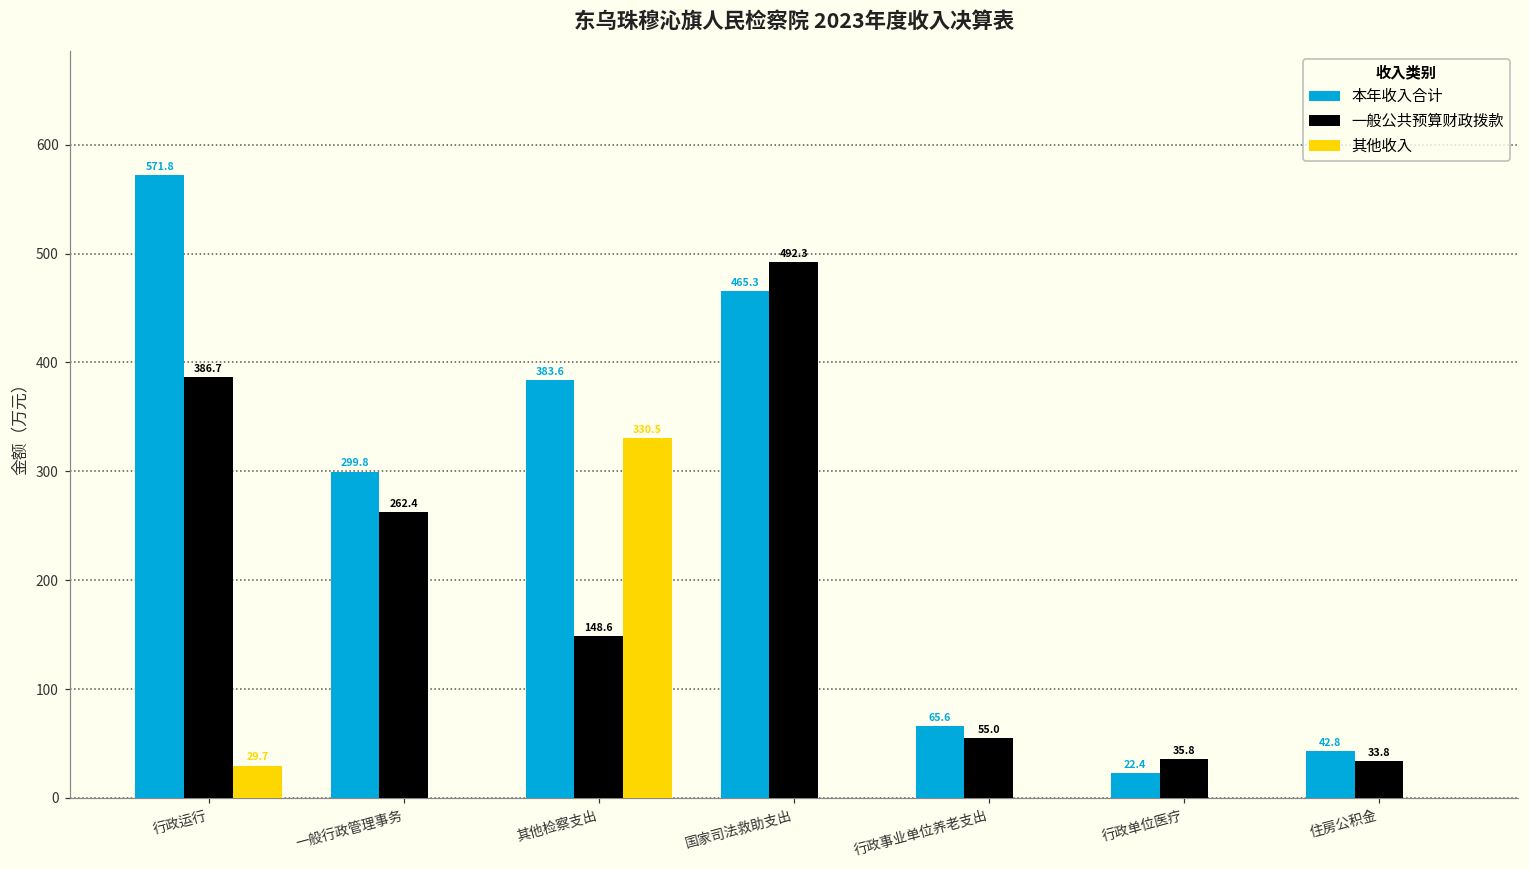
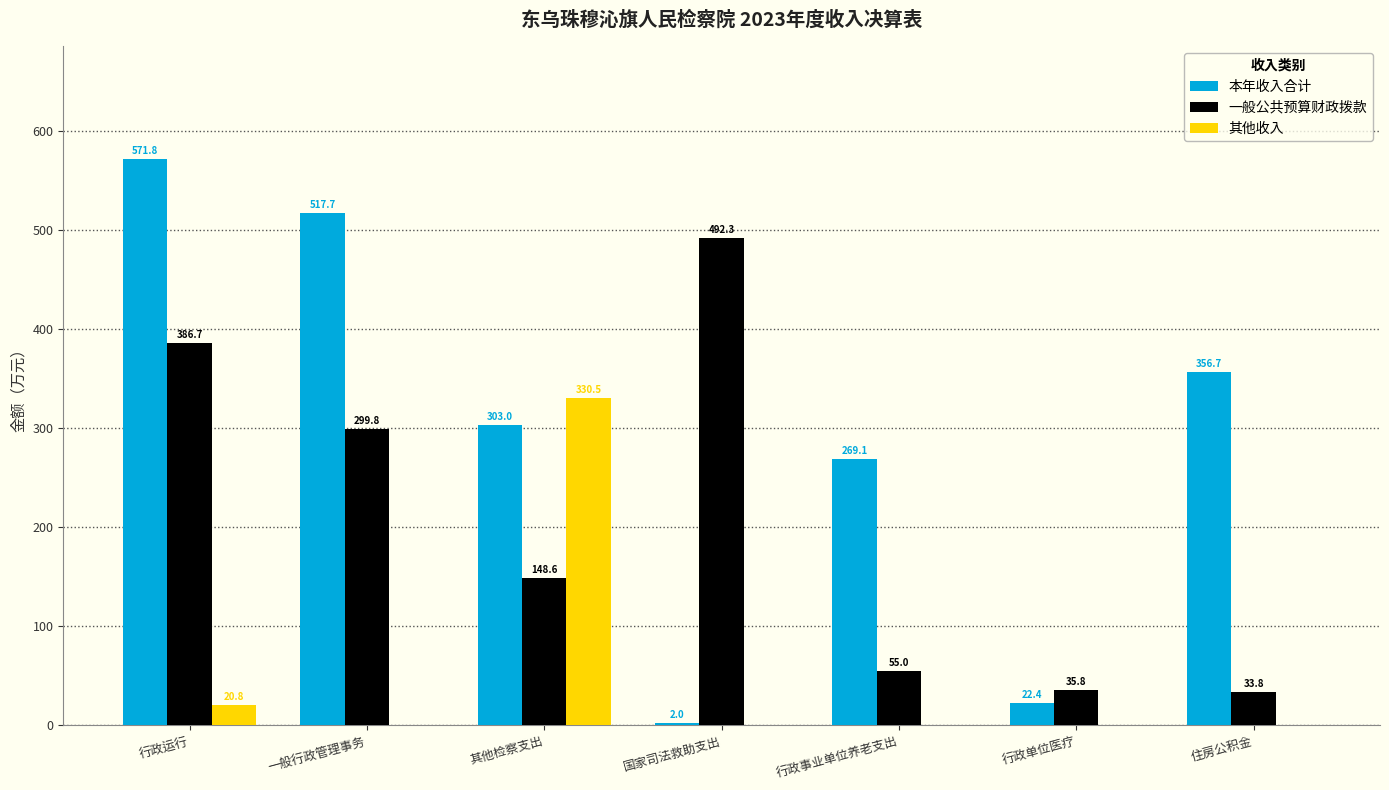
其他收入, 行政运行: 29.7 -> 20.8
本年收入合计, 一般行政管理事务: 299.8 -> 517.7
一般公共预算财政拨款, 一般行政管理事务: 262.4 -> 299.8
本年收入合计, 其他检察支出: 383.6 -> 303.0
本年收入合计, 国家司法救助支出: 465.3 -> 2.0
本年收入合计, 行政事业单位养老支出: 65.6 -> 269.1
本年收入合计, 住房公积金: 42.8 -> 356.7
